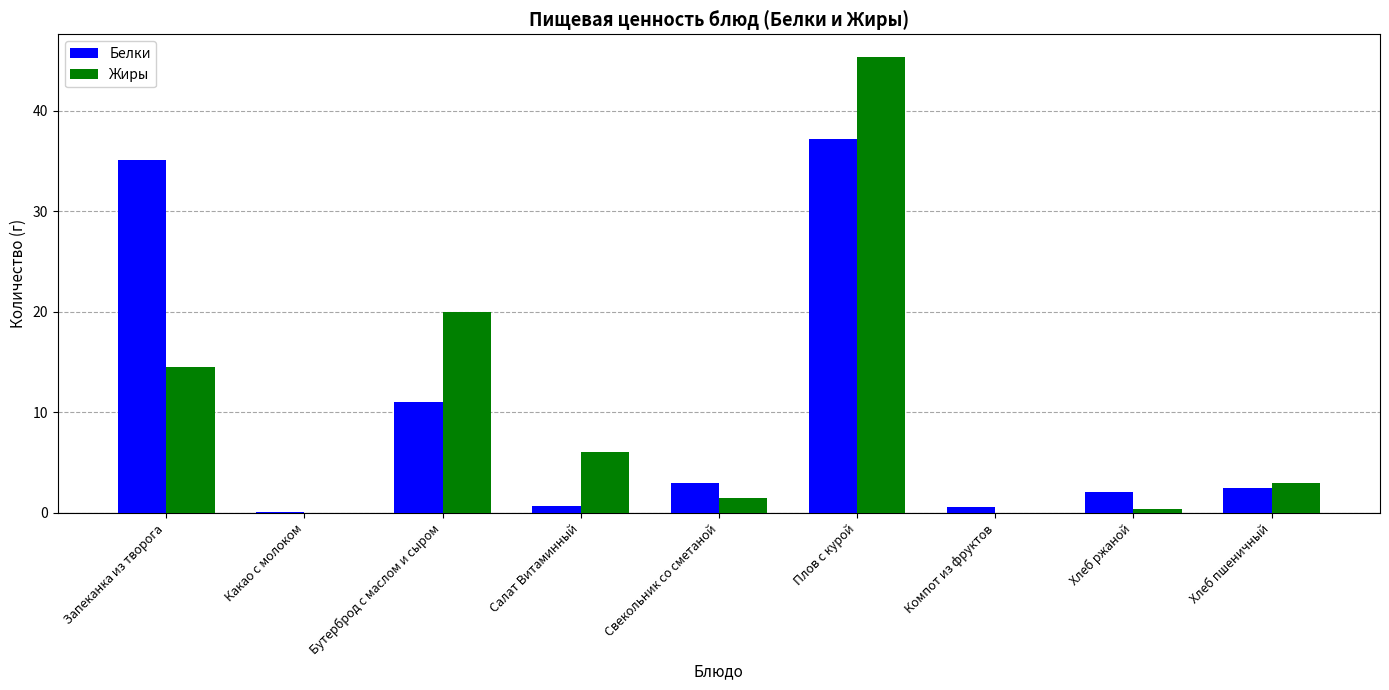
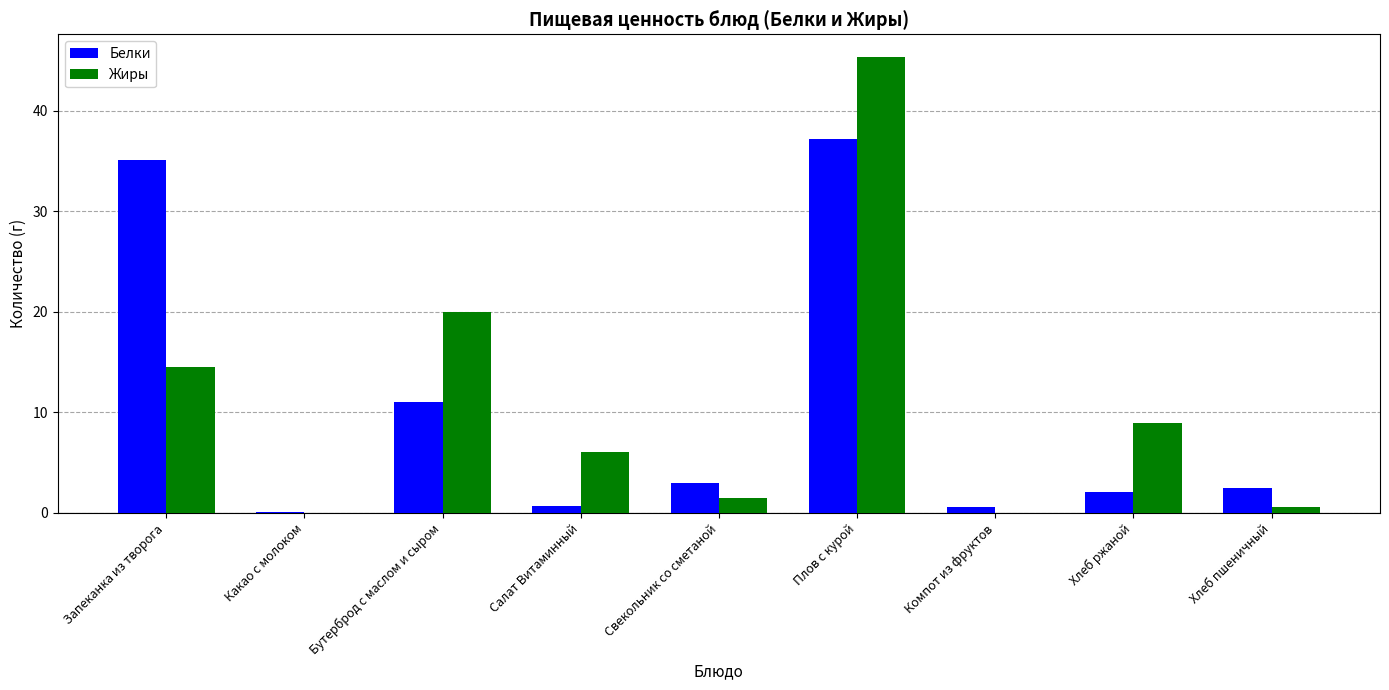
Жиры, Хлеб ржаной: 0.4 -> 8.9
Жиры, Хлеб пшеничный: 3.0 -> 0.6
